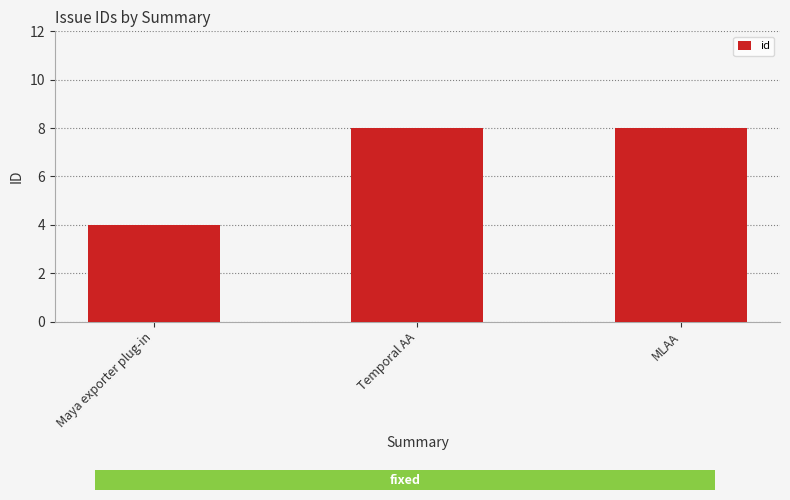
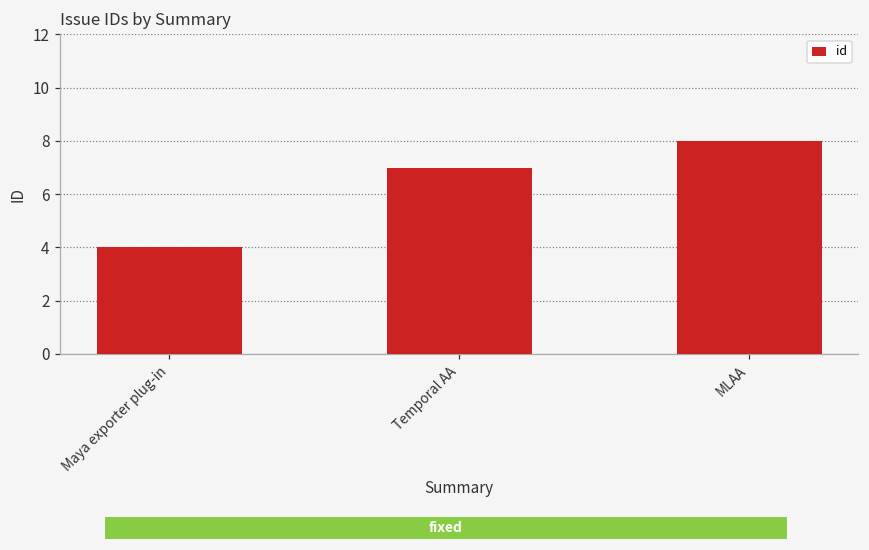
Temporal AA: 8 -> 7
